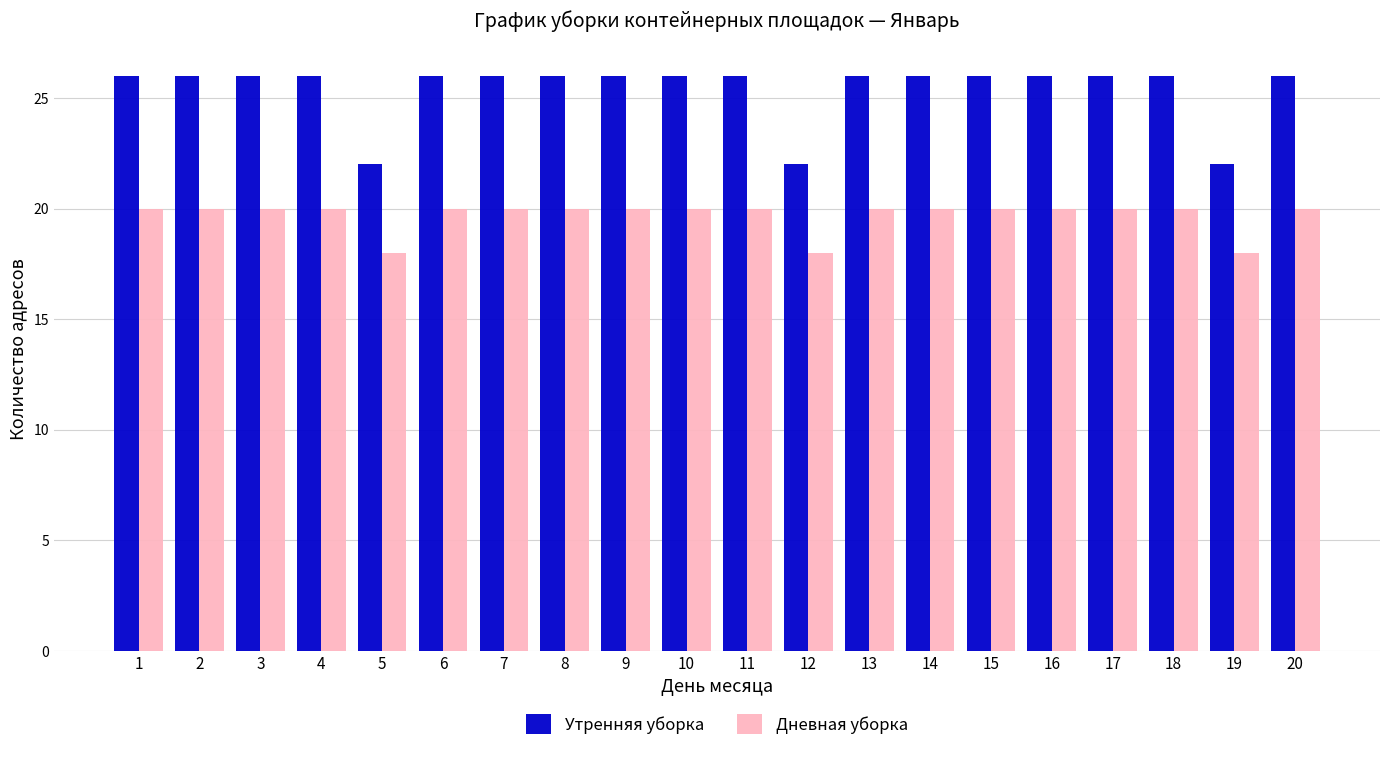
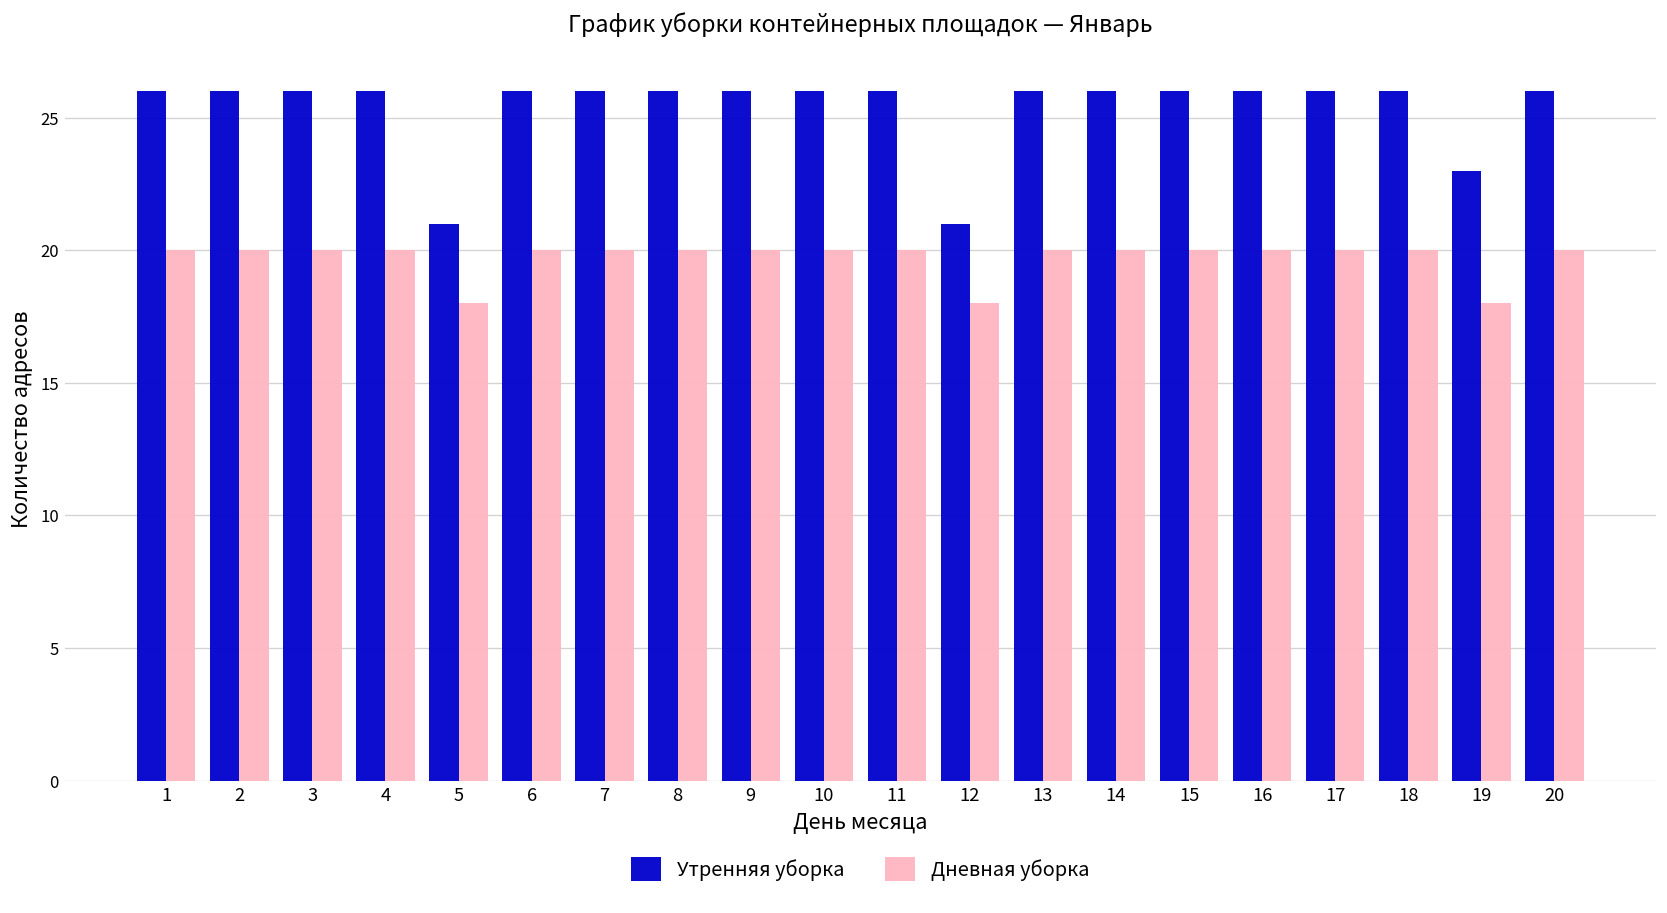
Утренняя уборка, 5: 22 -> 21
Утренняя уборка, 12: 22 -> 21
Утренняя уборка, 19: 22 -> 23
